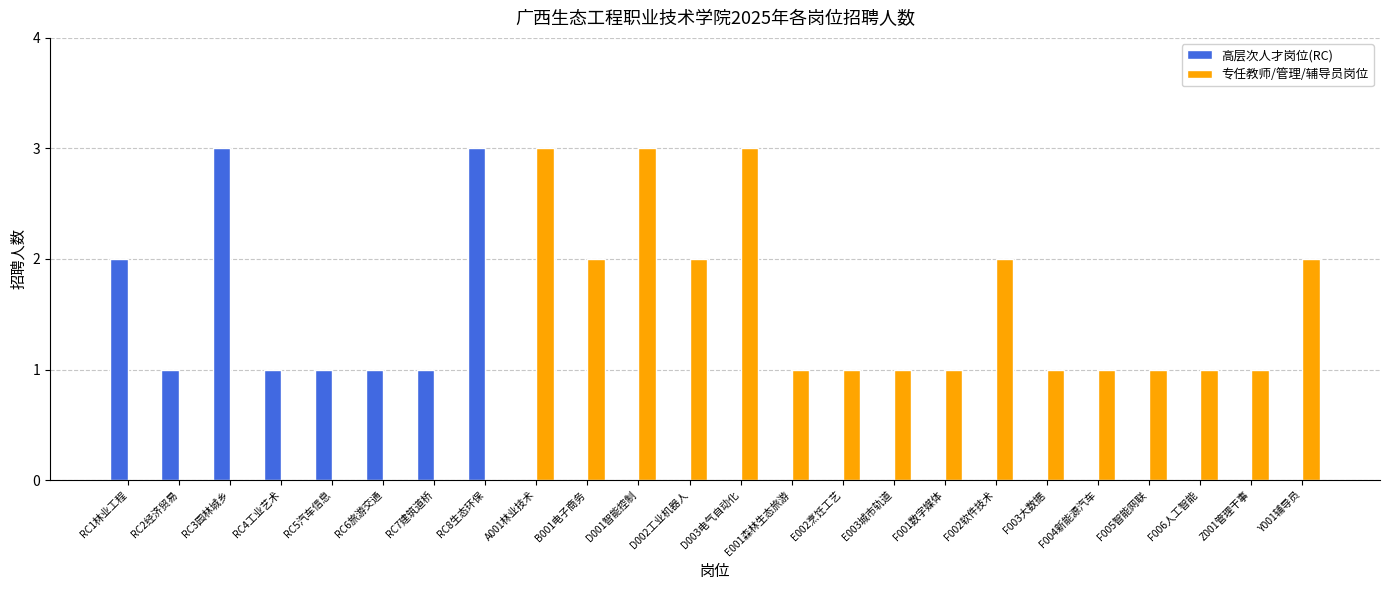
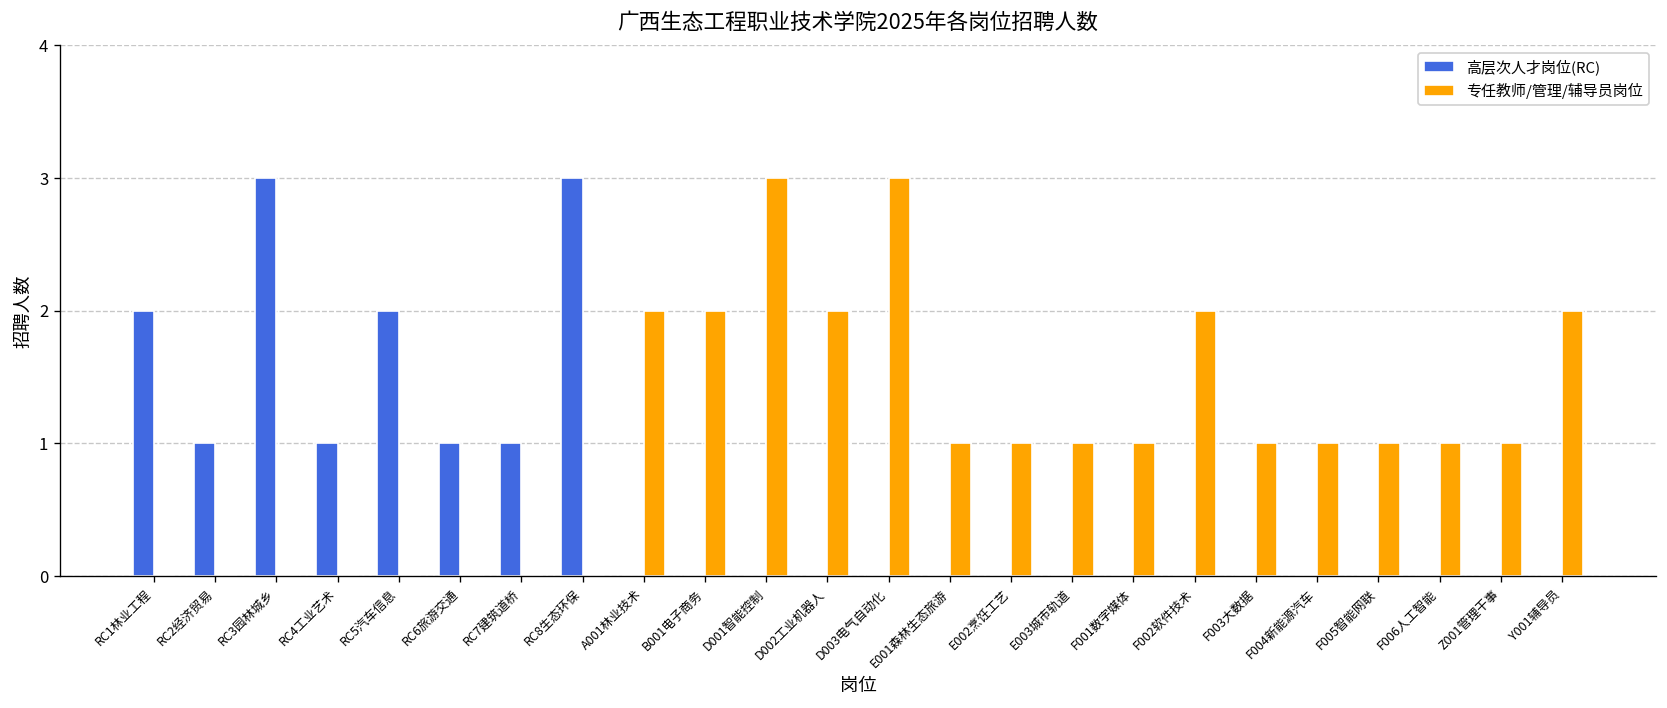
高层次人才岗位(RC), RC5汽车信息: 1 -> 2
专任教师/管理/辅导员岗位, A001林业技术: 3 -> 2
